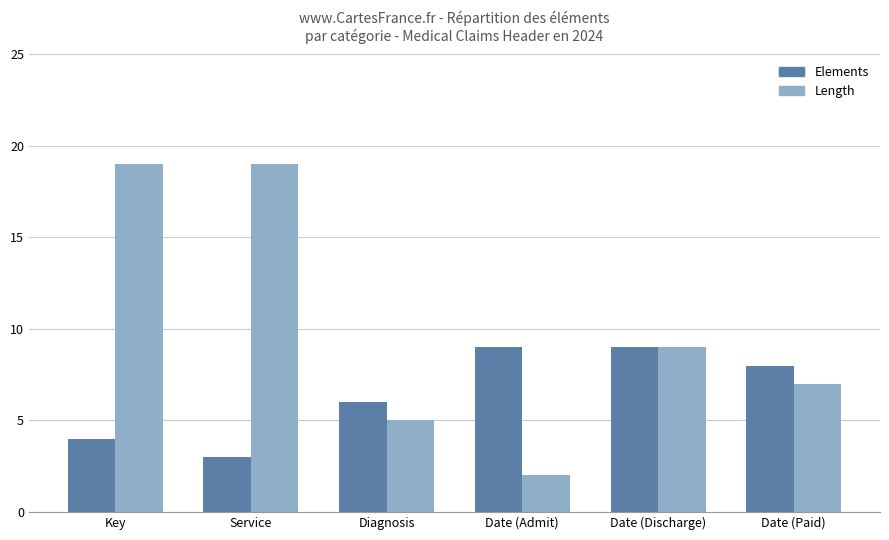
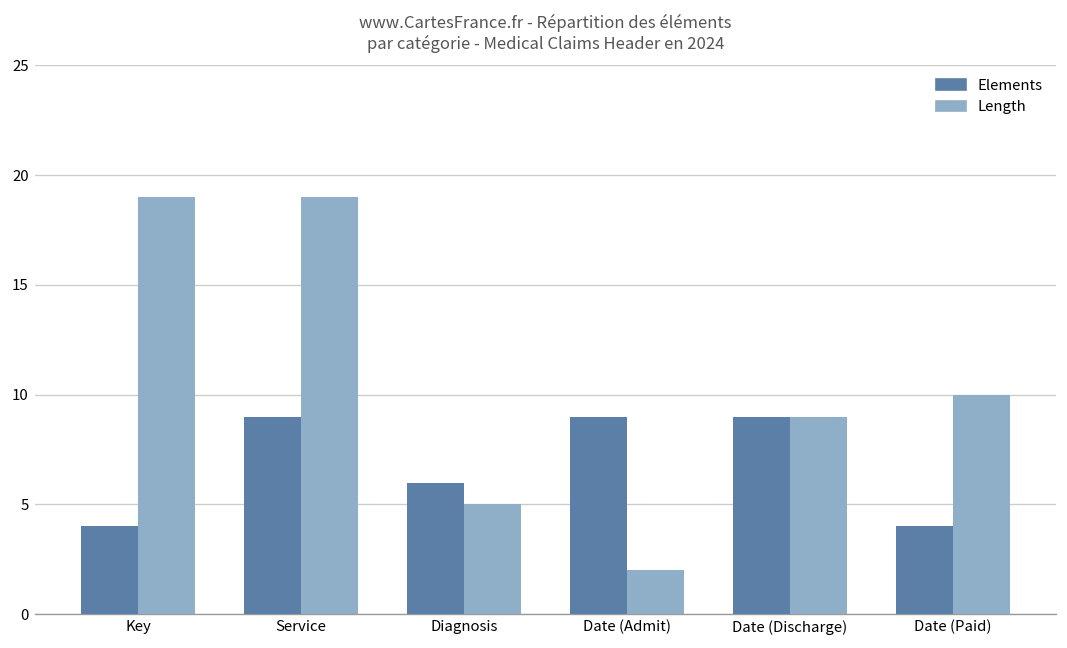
Elements, Service: 3 -> 9
Elements, Date (Paid): 8 -> 4
Length, Date (Paid): 7 -> 10
